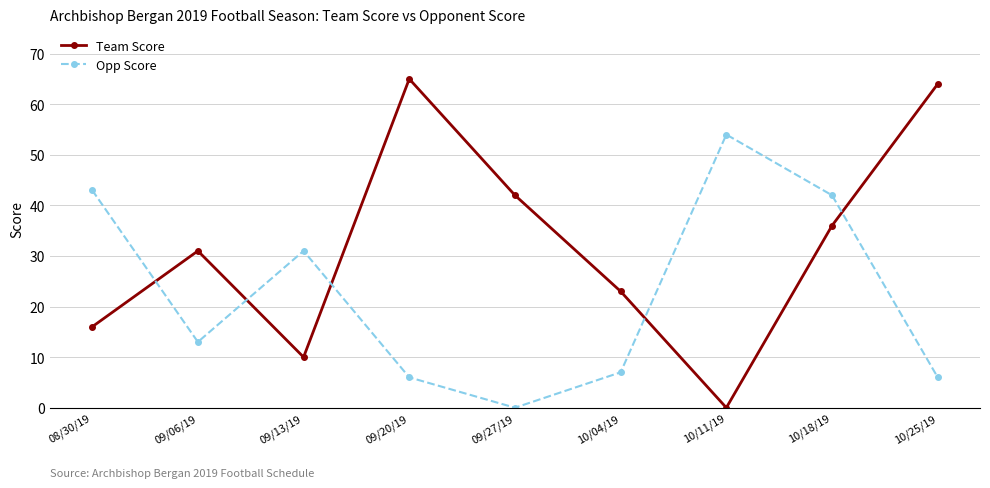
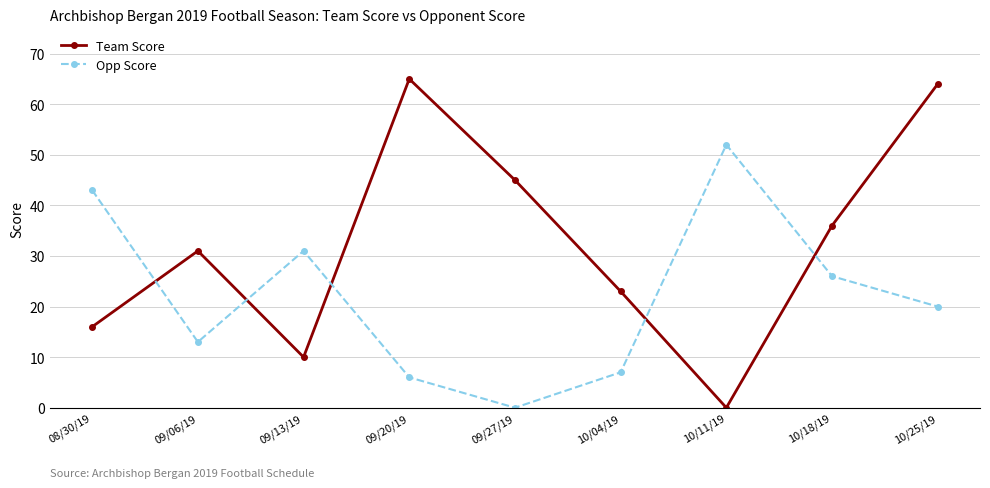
Team Score, 09/27/19: 42 -> 45
Opp Score, 10/11/19: 54 -> 52
Opp Score, 10/18/19: 42 -> 26
Opp Score, 10/25/19: 6 -> 20
